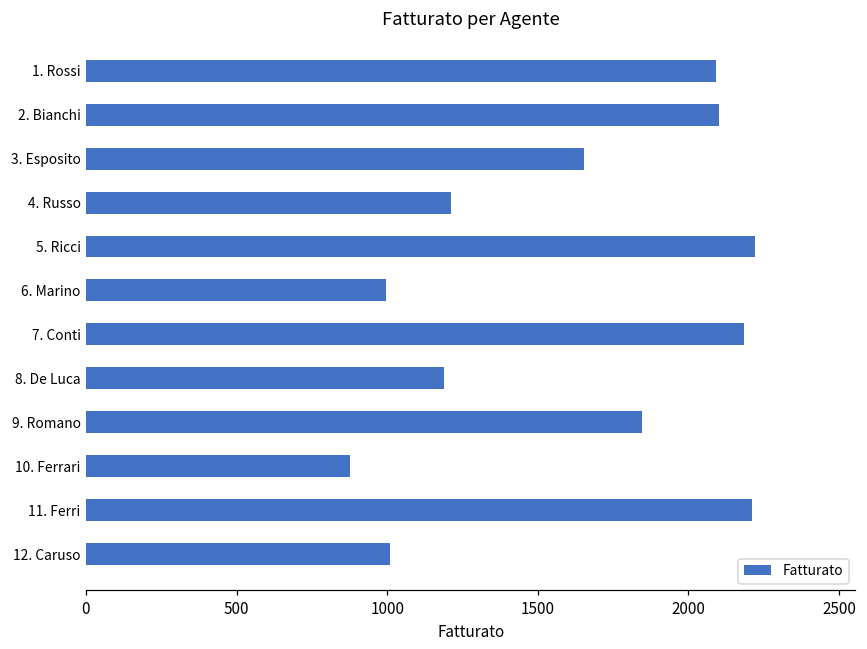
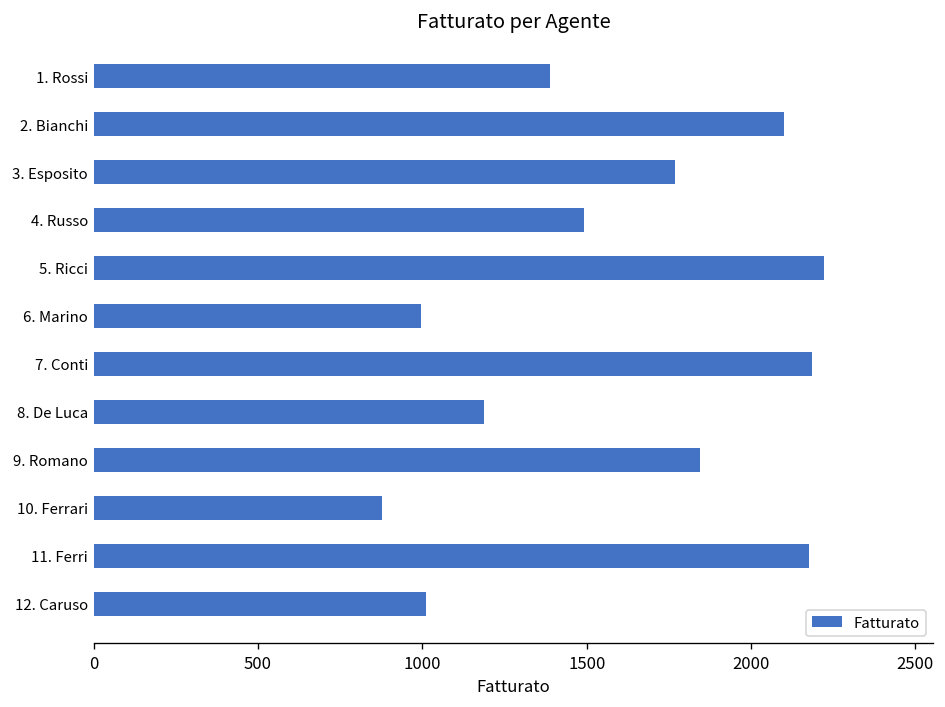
1. Rossi: 2090 -> 1390
3. Esposito: 1650 -> 1770
4. Russo: 1210 -> 1490
11. Ferri: 2210 -> 2180
